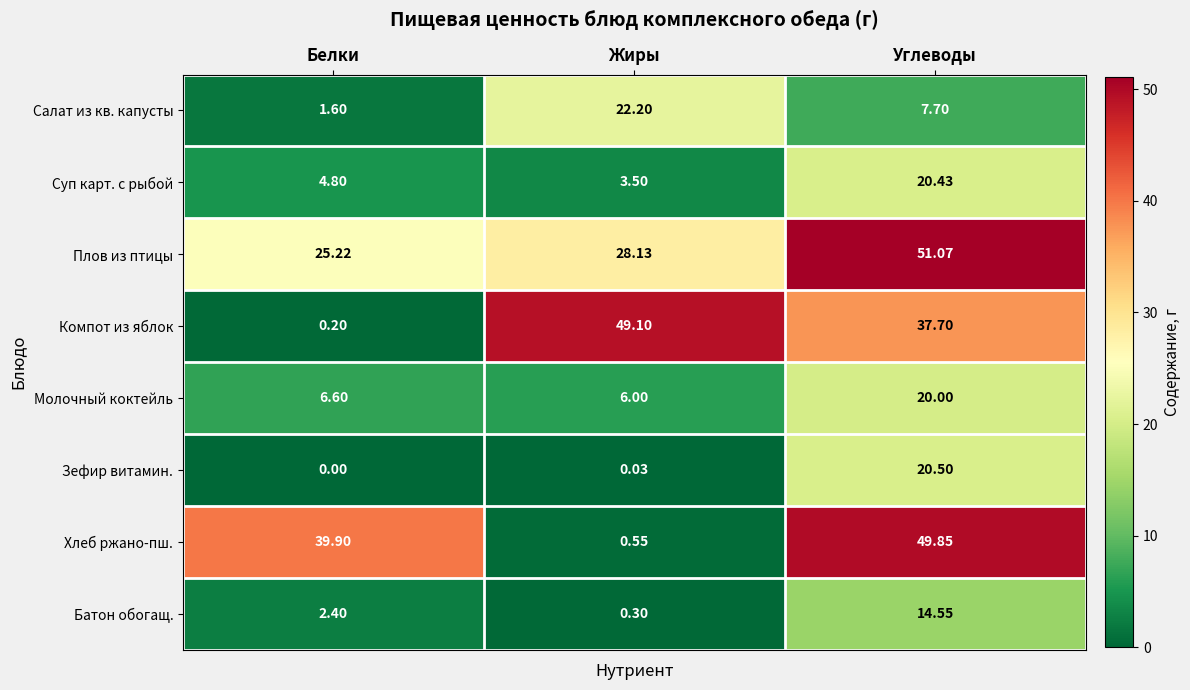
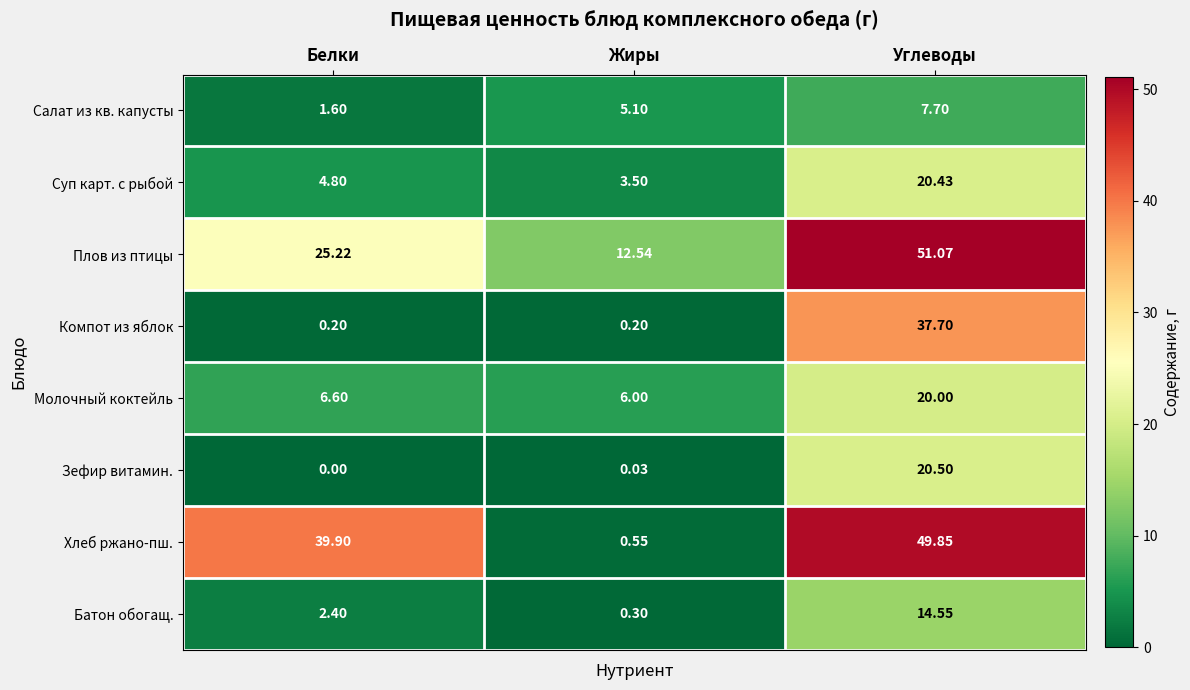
Салат из кв. капусты, Жиры: 22.20 -> 5.10
Плов из птицы, Жиры: 28.13 -> 12.54
Компот из яблок, Жиры: 49.10 -> 0.20
